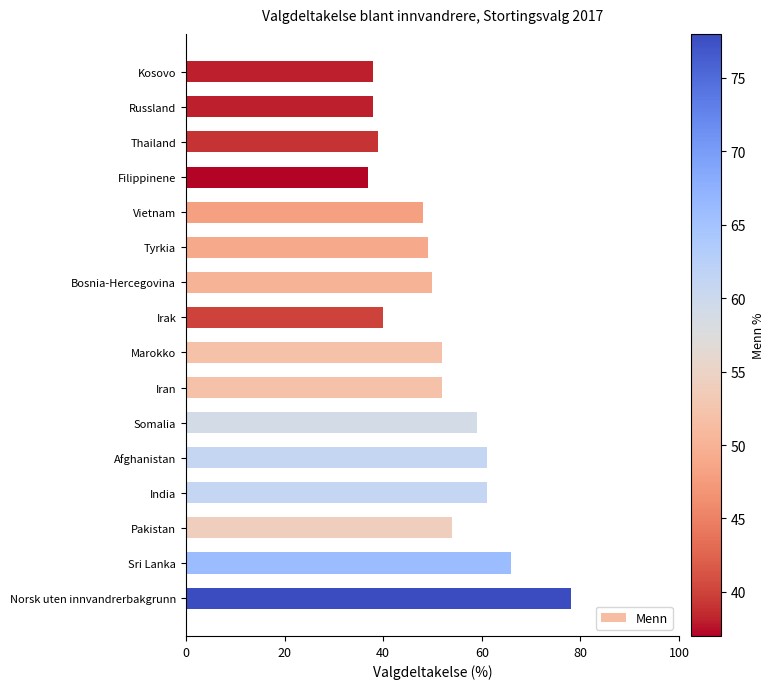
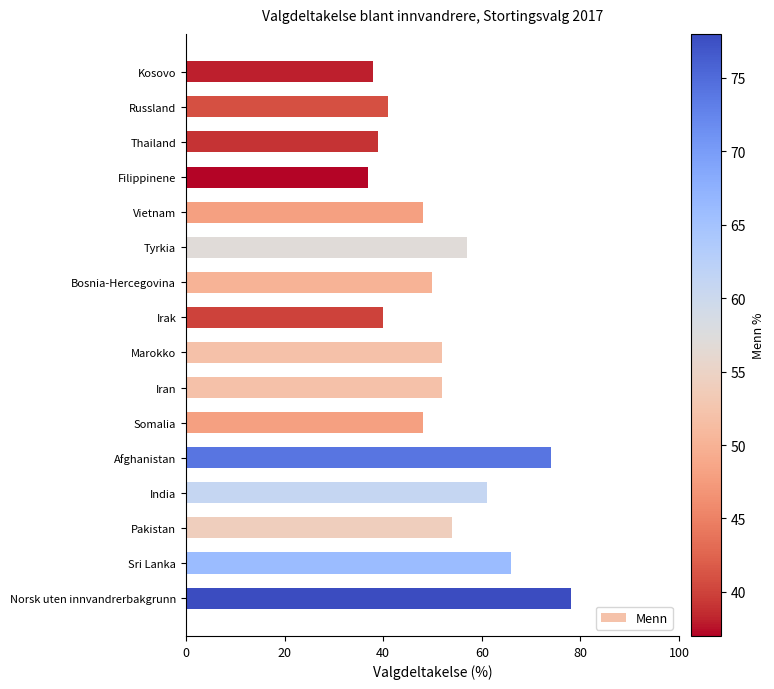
Russland: 38 -> 41
Tyrkia: 49 -> 57
Somalia: 59 -> 48
Afghanistan: 61 -> 74
